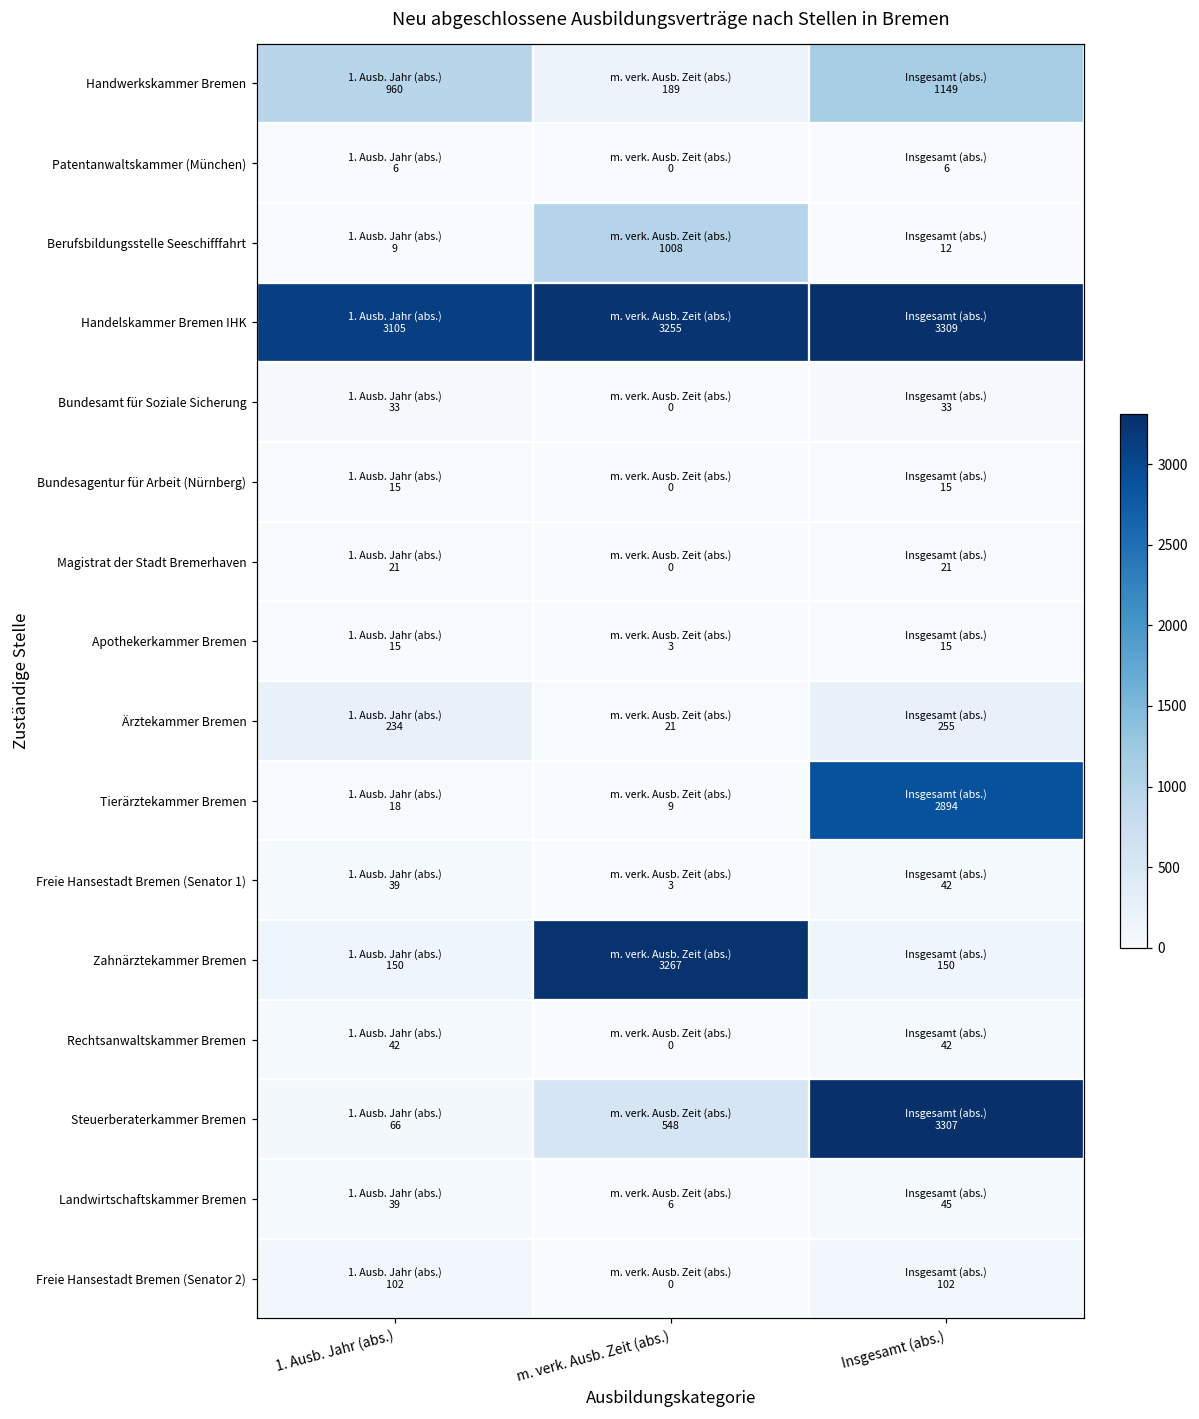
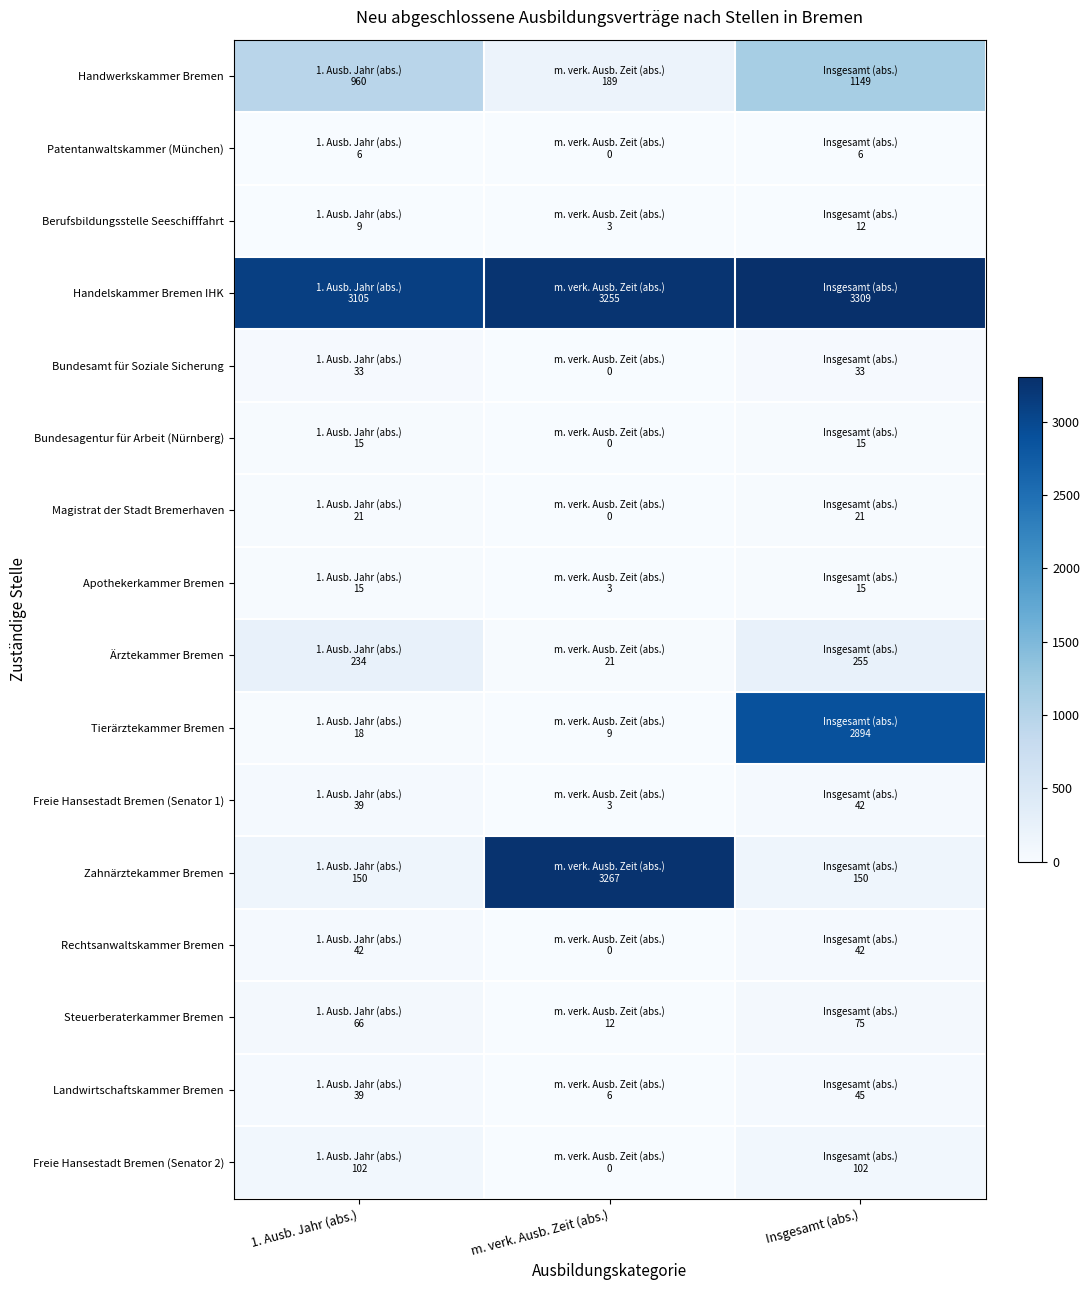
Berufsbildungsstelle Seeschifffahrt, m. verk. Ausb. Zeit (abs.): 1008 -> 3
Steuerberaterkammer Bremen, m. verk. Ausb. Zeit (abs.): 548 -> 12
Steuerberaterkammer Bremen, Insgesamt (abs.): 3307 -> 75
